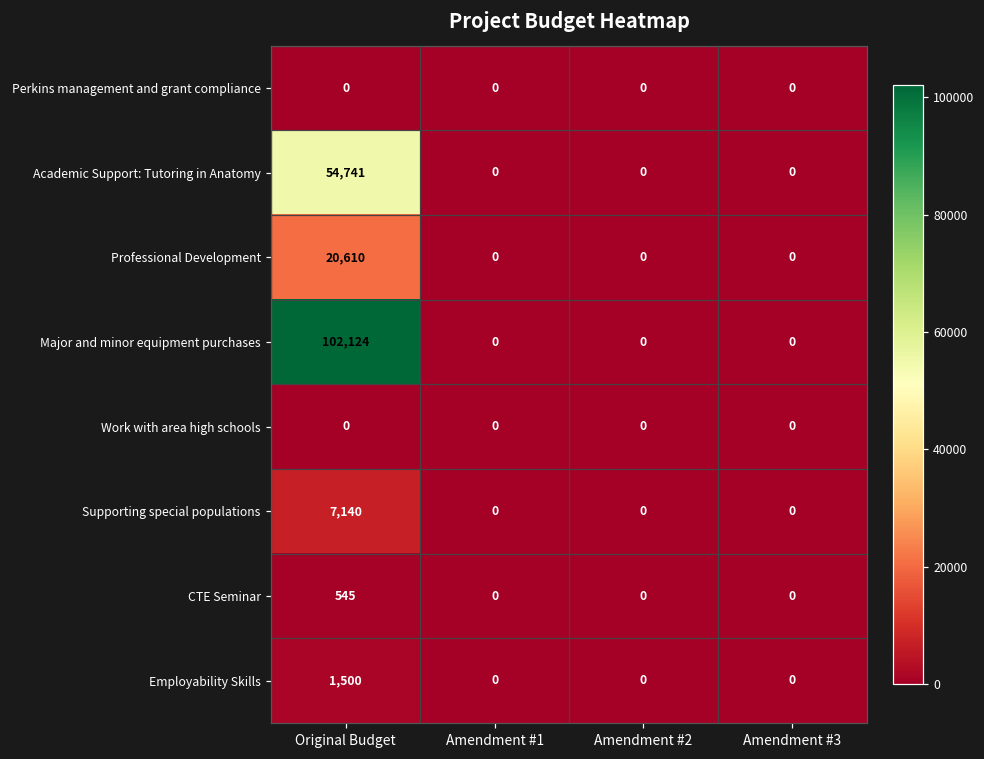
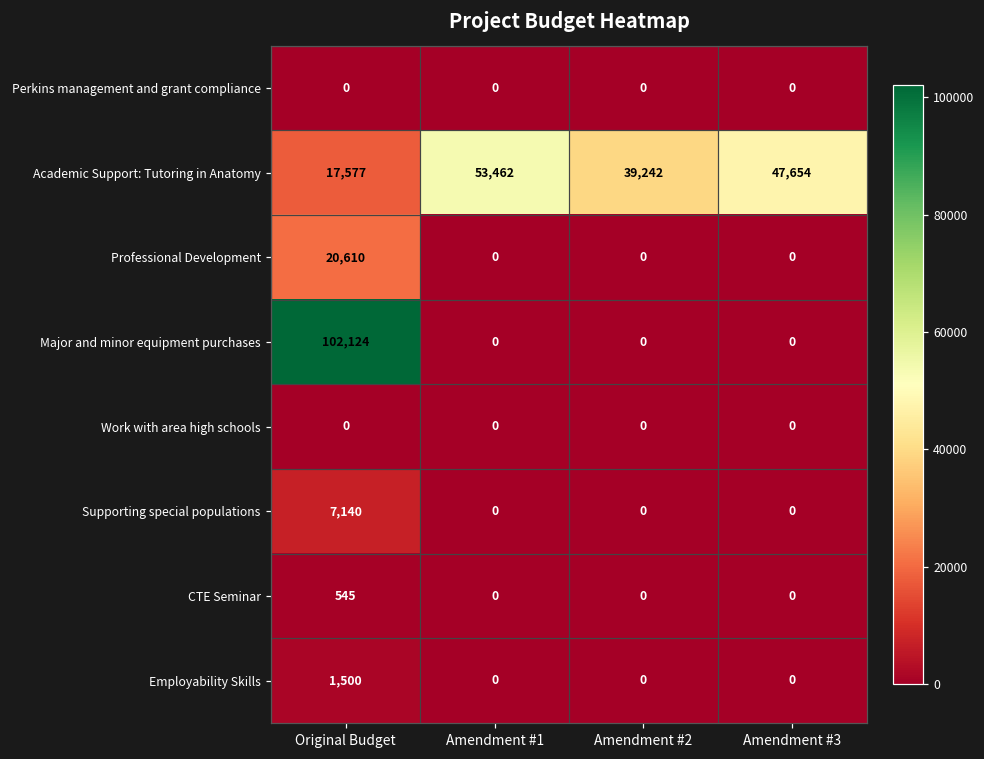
Academic Support: Tutoring in Anatomy, Original Budget: 54,741 -> 17,577
Academic Support: Tutoring in Anatomy, Amendment #1: 0 -> 53,462
Academic Support: Tutoring in Anatomy, Amendment #2: 0 -> 39,242
Academic Support: Tutoring in Anatomy, Amendment #3: 0 -> 47,654
